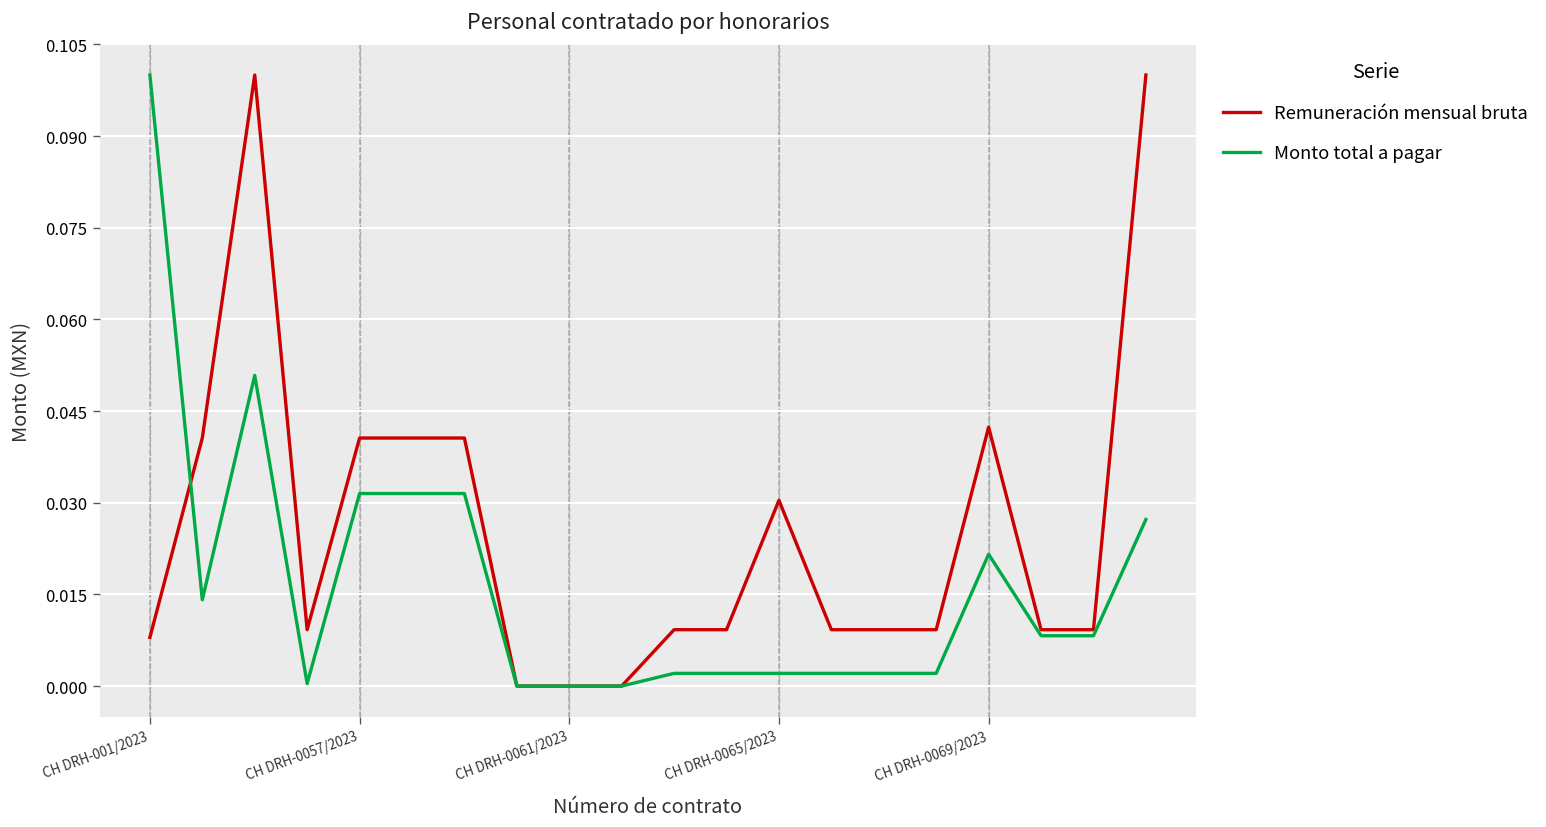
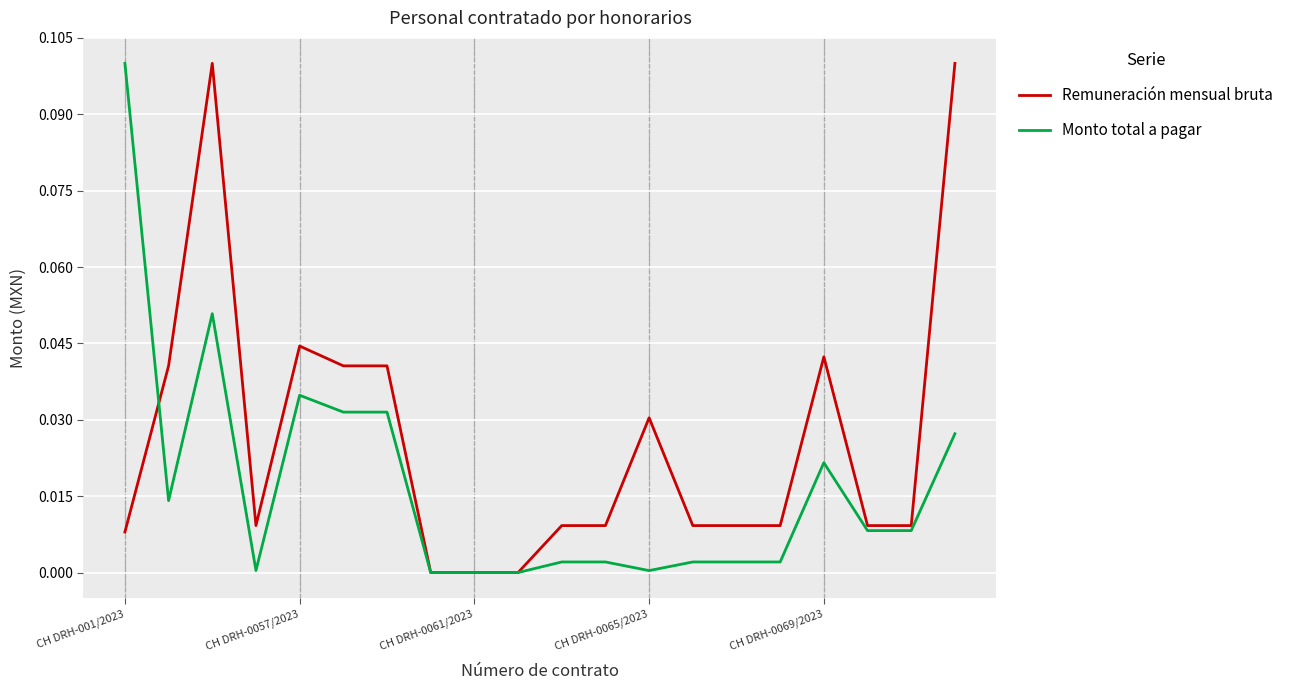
Remuneración mensual bruta, CH DRH-0057/2023: 0.041 -> 0.044
Monto total a pagar, CH DRH-0057/2023: 0.032 -> 0.035
Monto total a pagar, CH DRH-0065/2023: 0.002 -> 0.000
